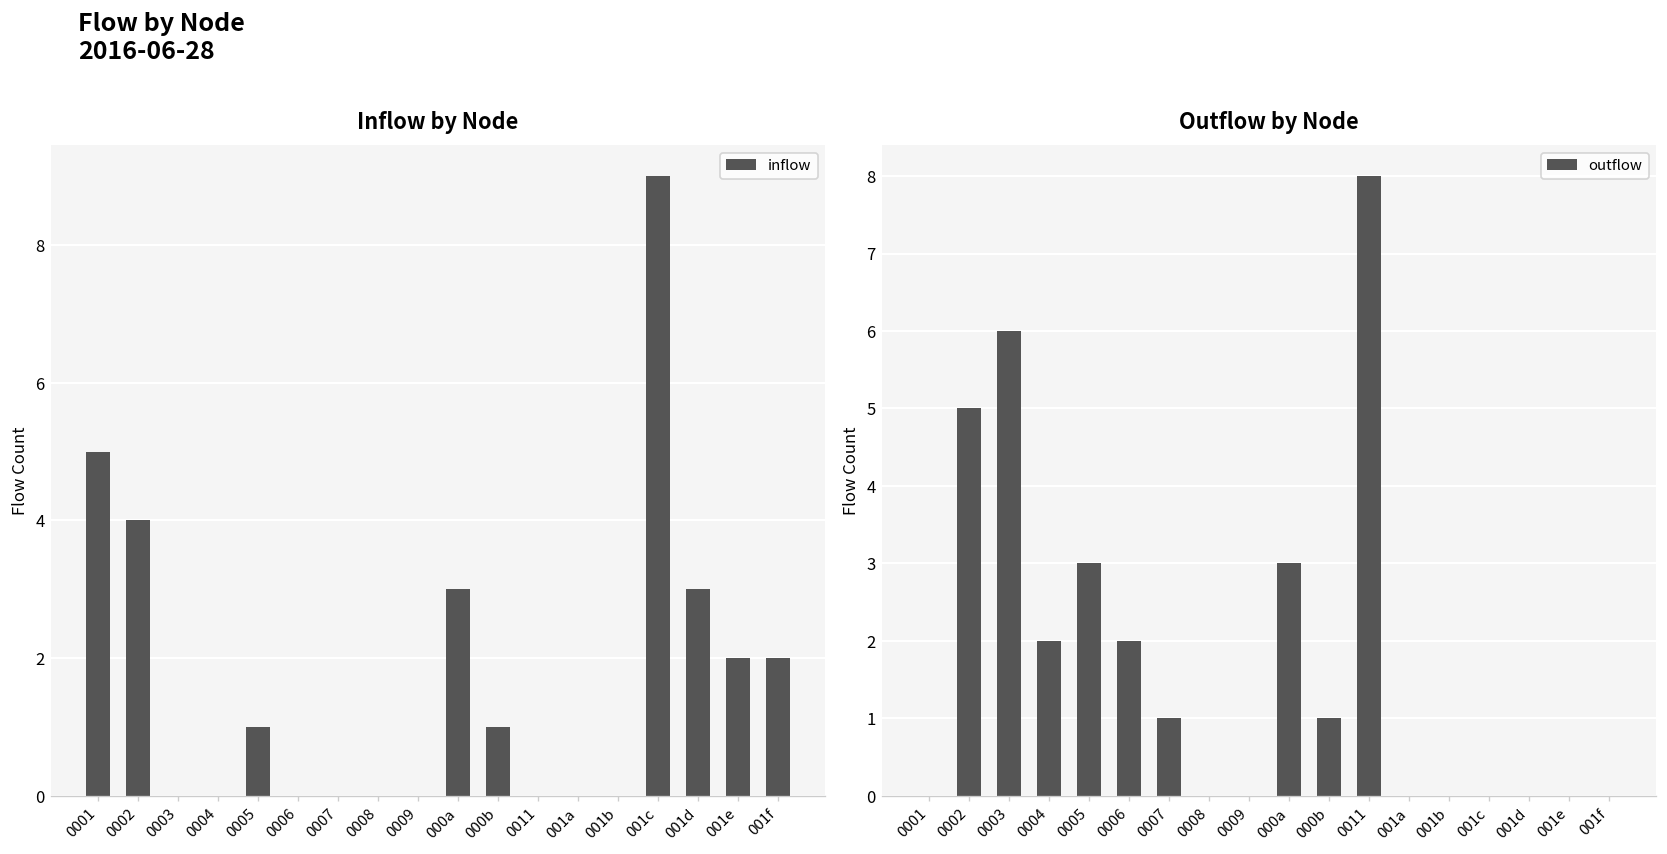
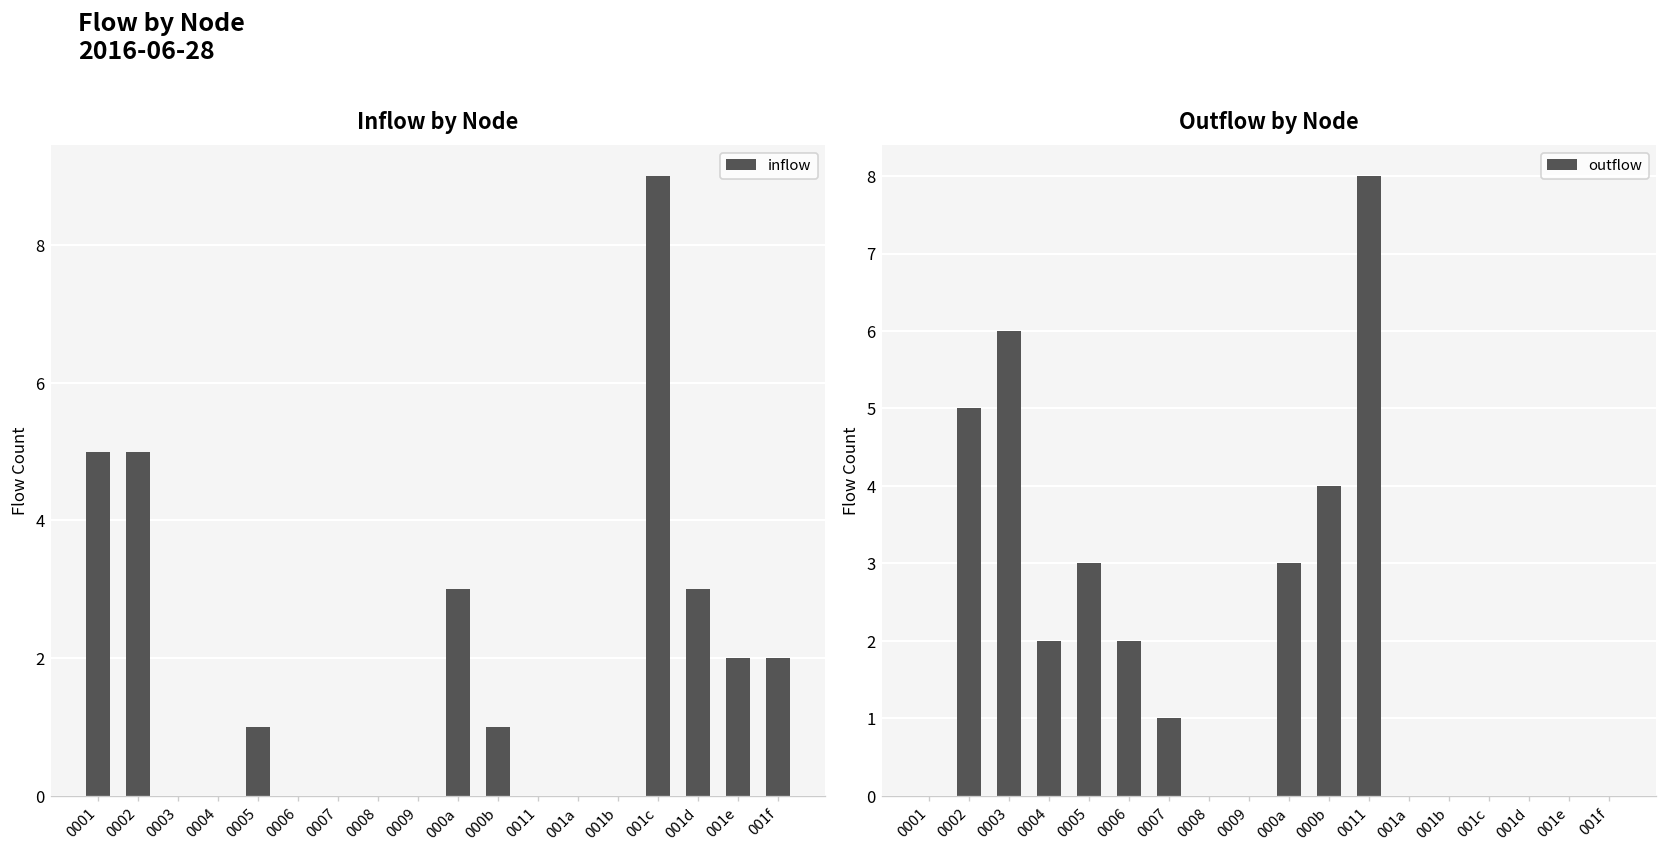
Inflow by Node, 0002: 4 -> 5
Outflow by Node, 000b: 1 -> 4
